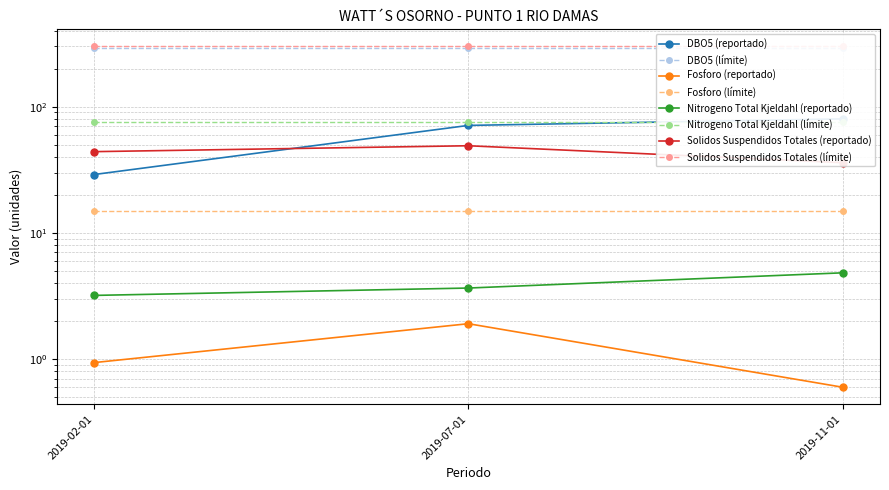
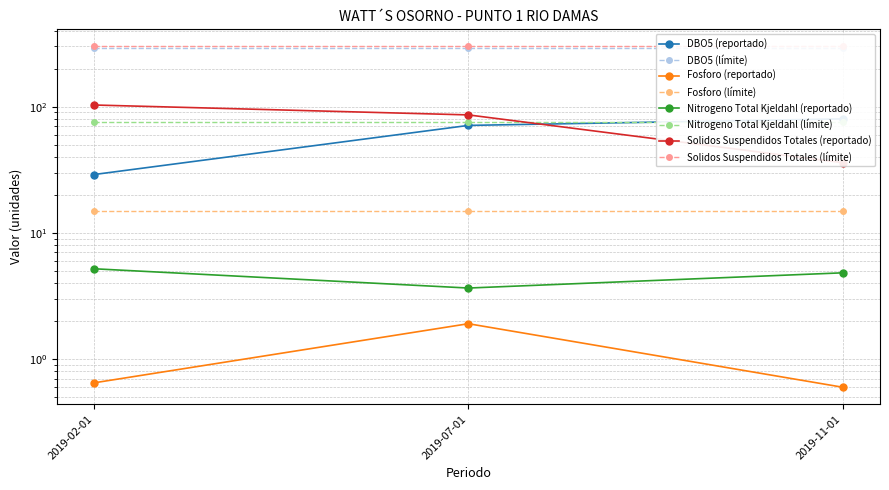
Fosforo (reportado), 2019-02-01: 0.9 -> 0.7
Nitrogeno Total Kjeldahl (reportado), 2019-02-01: 3.2 -> 5.2
Solidos Suspendidos Totales (reportado), 2019-02-01: 44 -> 100
Solidos Suspendidos Totales (reportado), 2019-07-01: 49 -> 90
